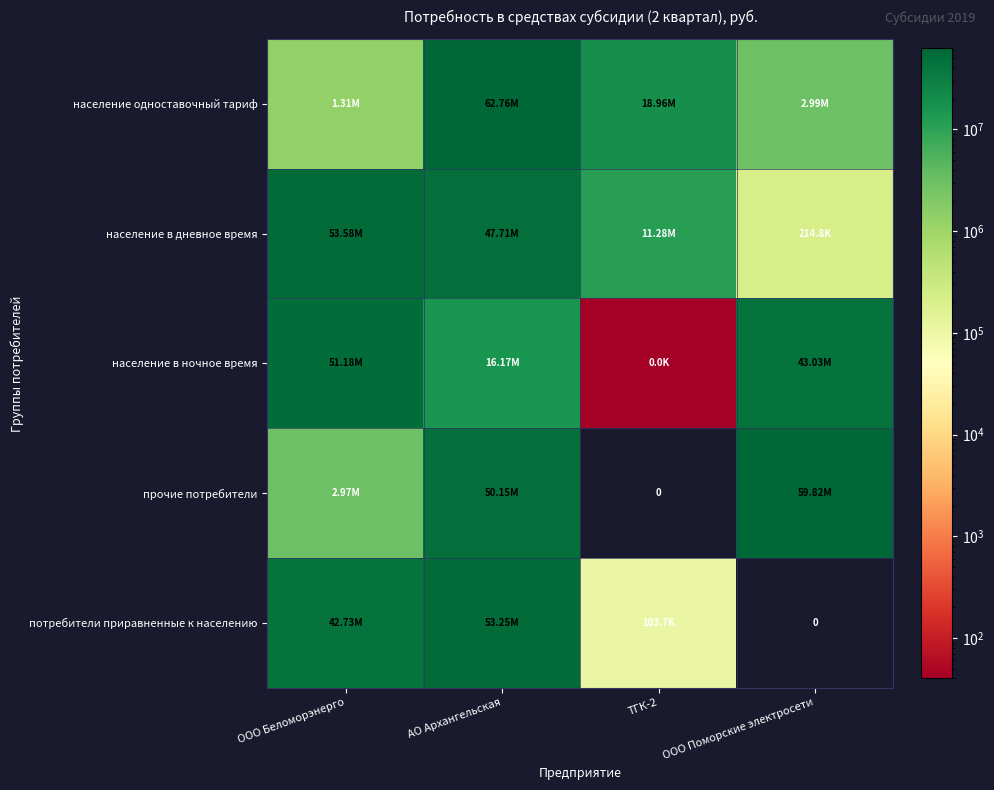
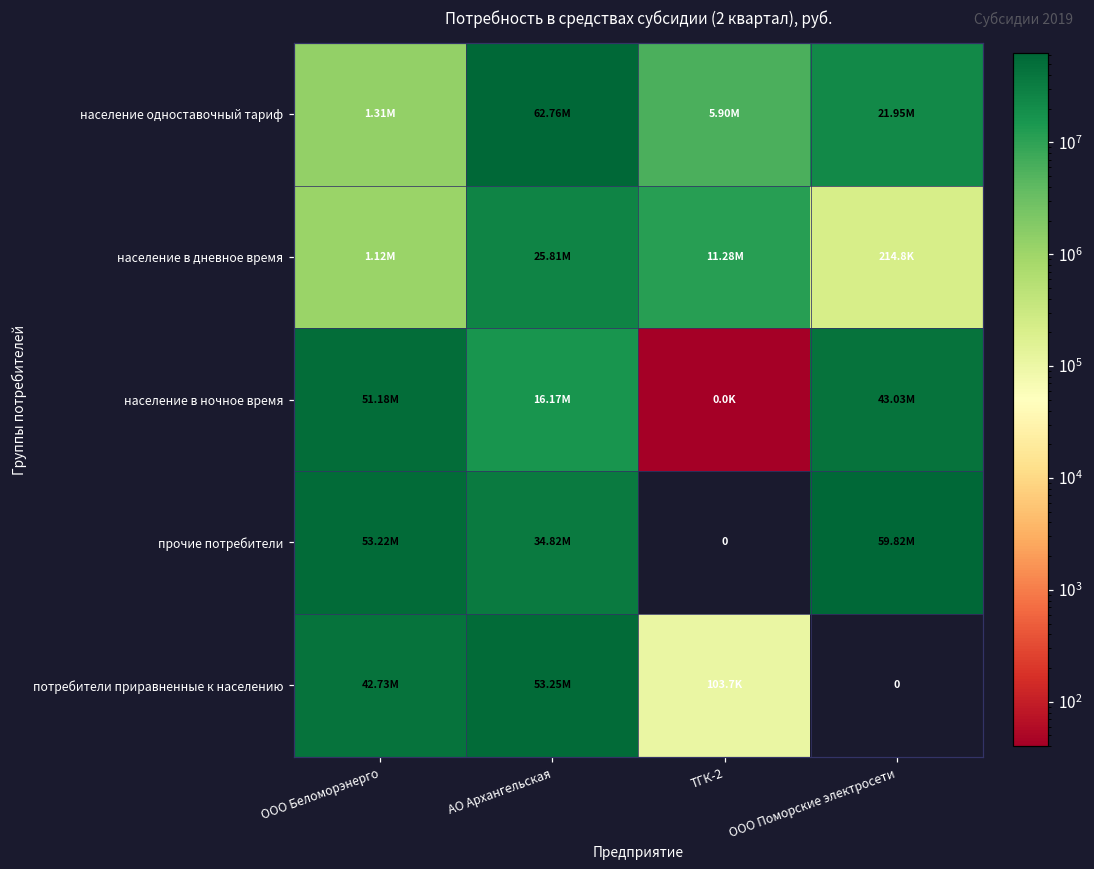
население одноставочный тариф, ТГК-2: 18.96M -> 5.90M
население одноставочный тариф, ООО Поморские электросети: 2.99M -> 21.95M
население в дневное время, ООО Беломорэнерго: 53.58M -> 1.12M
население в дневное время, АО Архангельская: 47.71M -> 25.81M
прочие потребители, ООО Беломорэнерго: 2.97M -> 53.22M
прочие потребители, АО Архангельская: 50.15M -> 34.82M
